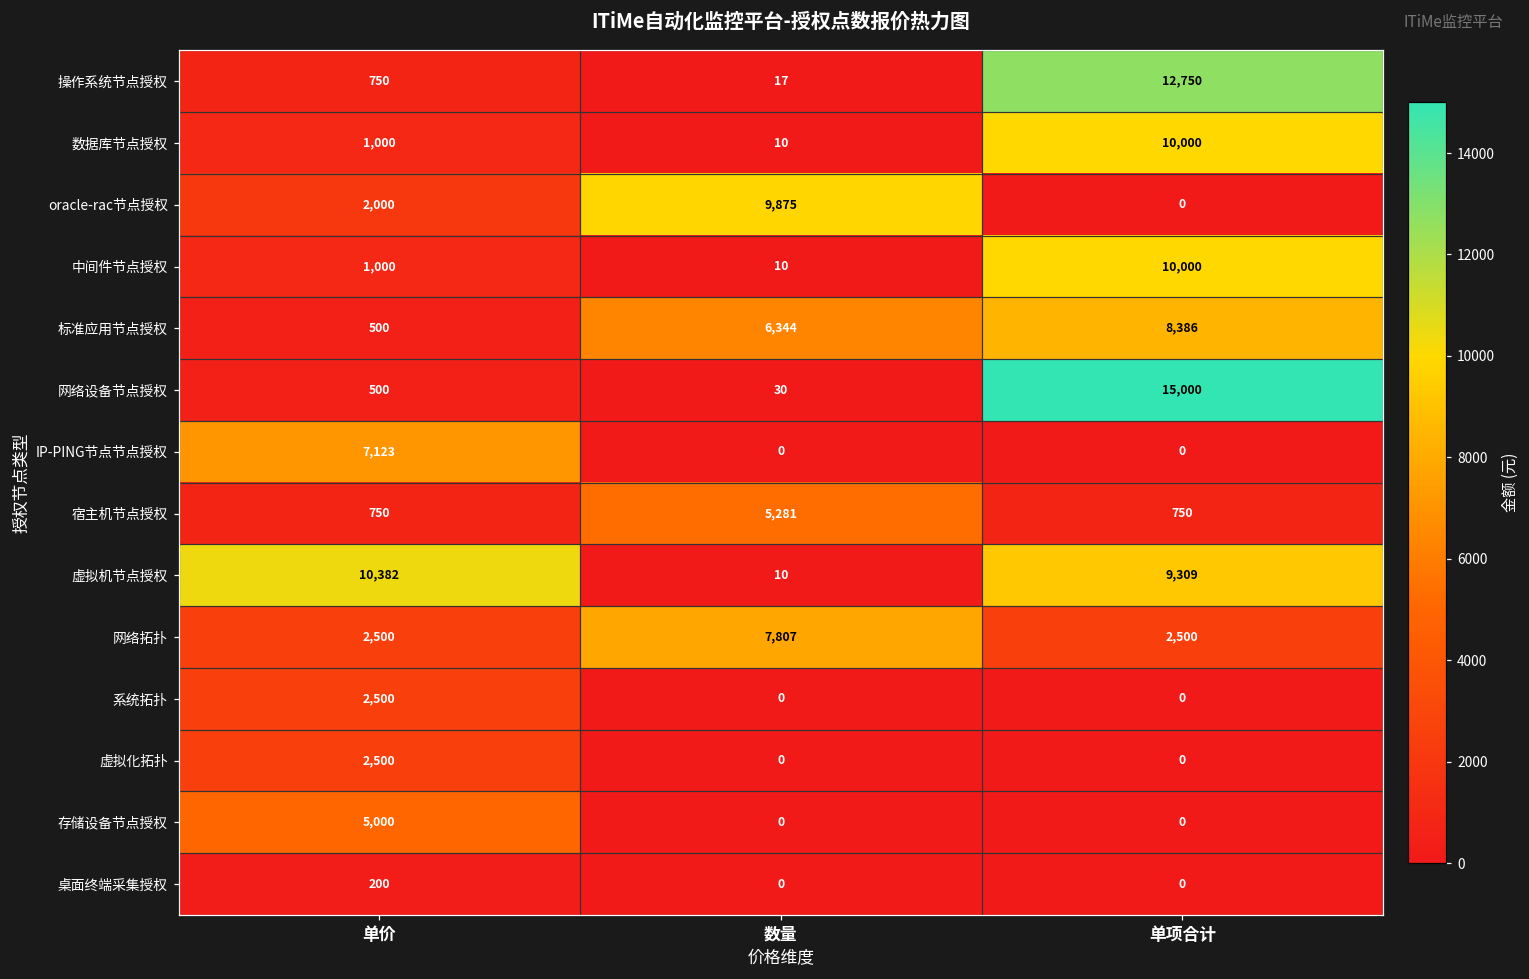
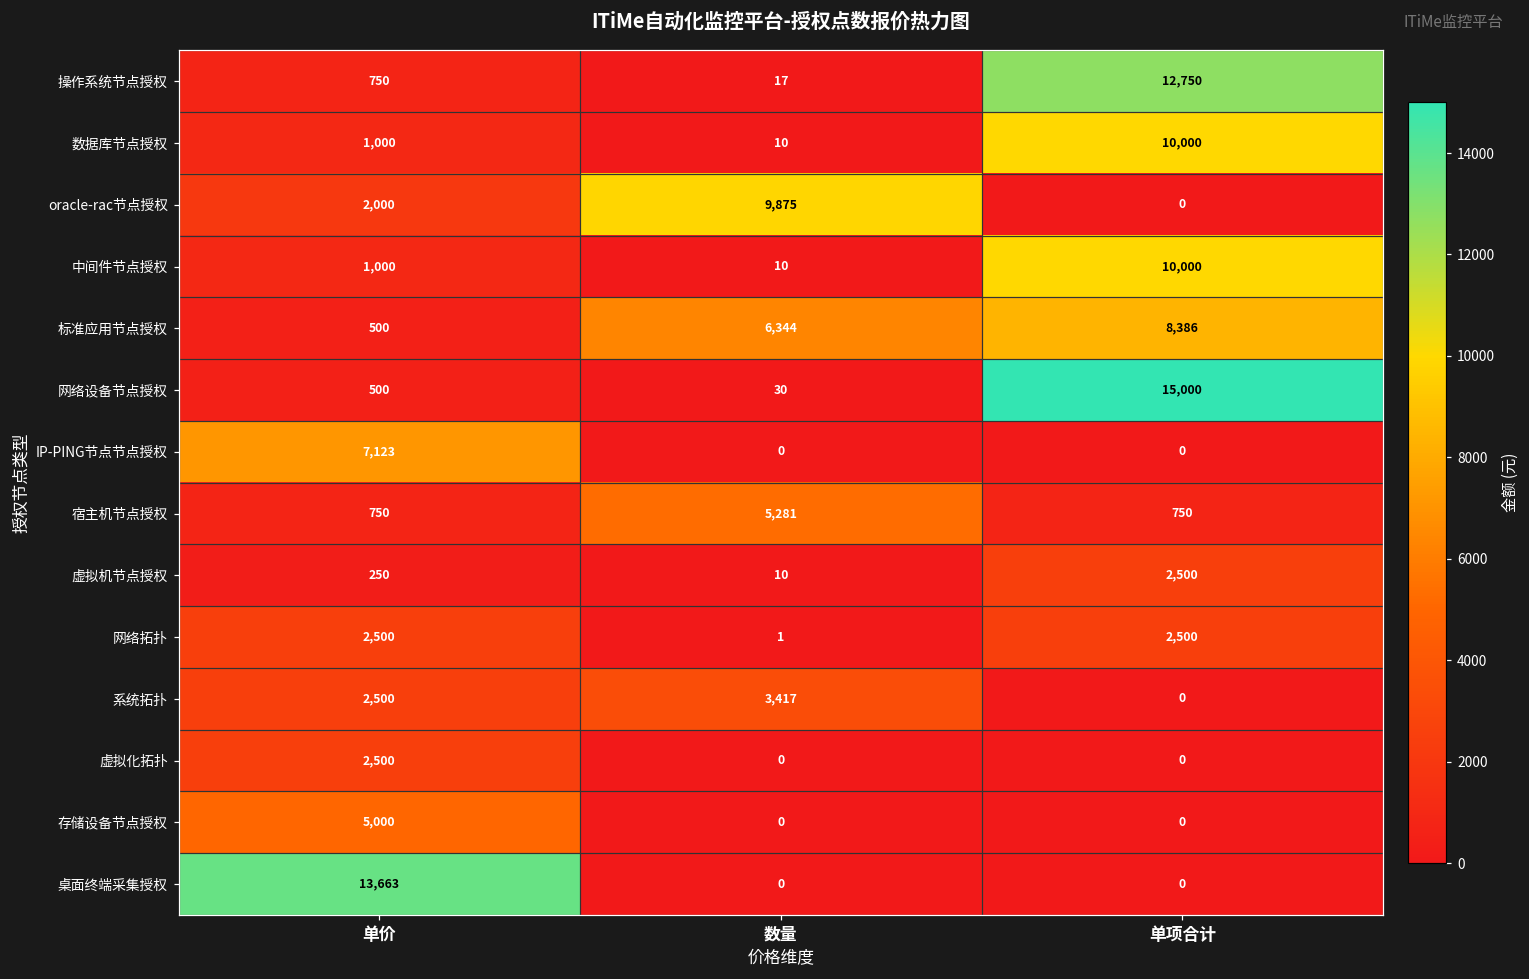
虚拟机节点授权, 单价: 10,382 -> 250
虚拟机节点授权, 单项合计: 9,309 -> 2,500
网络拓扑, 数量: 7,807 -> 1
系统拓扑, 数量: 0 -> 3,417
桌面终端采集授权, 单价: 200 -> 13,663
